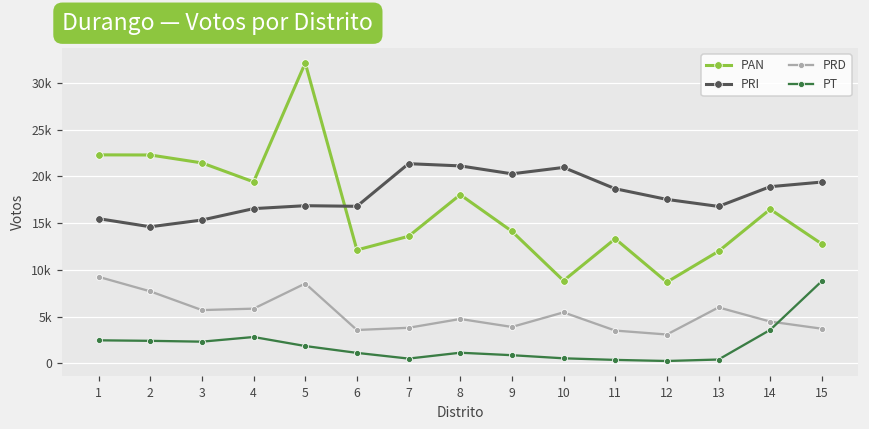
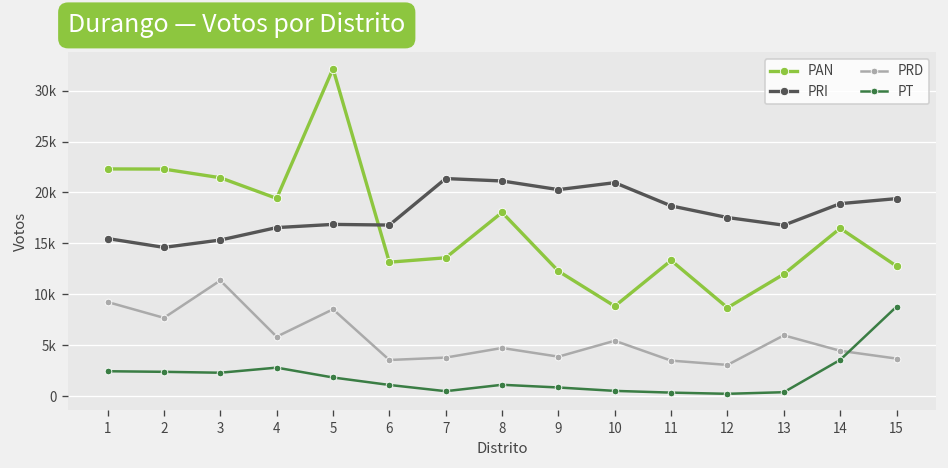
PRD, 3: 6000 -> 11000
PAN, 6: 12000 -> 13000
PAN, 9: 14000 -> 12000
